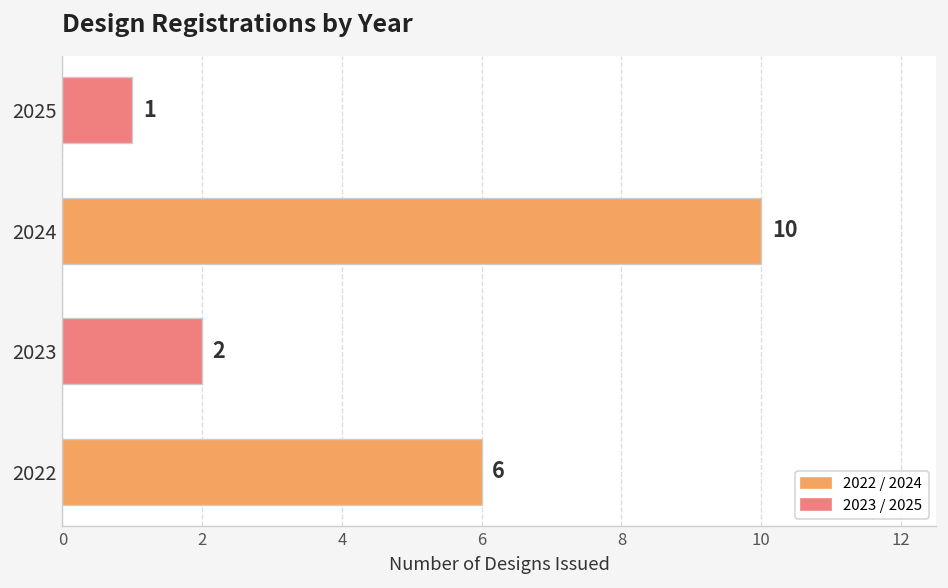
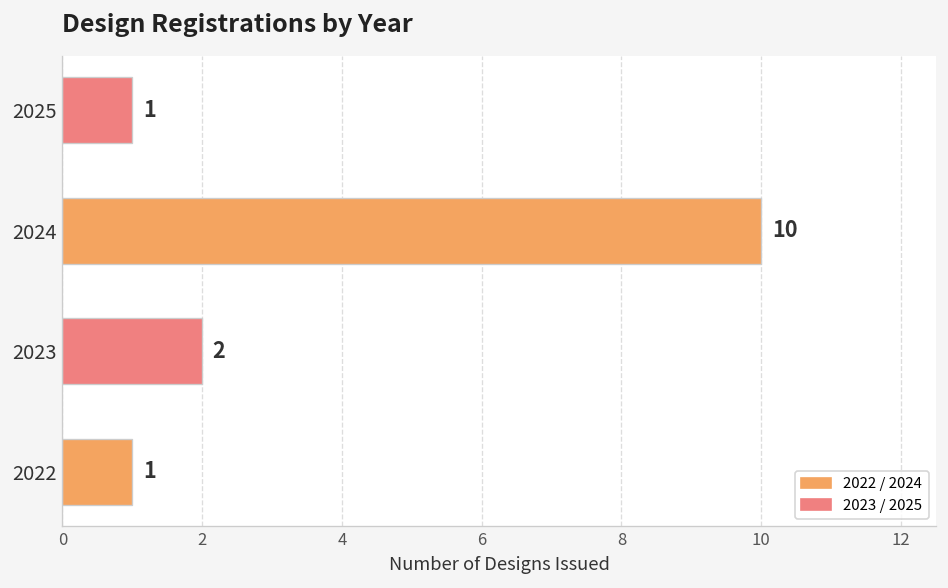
2022: 6 -> 1
